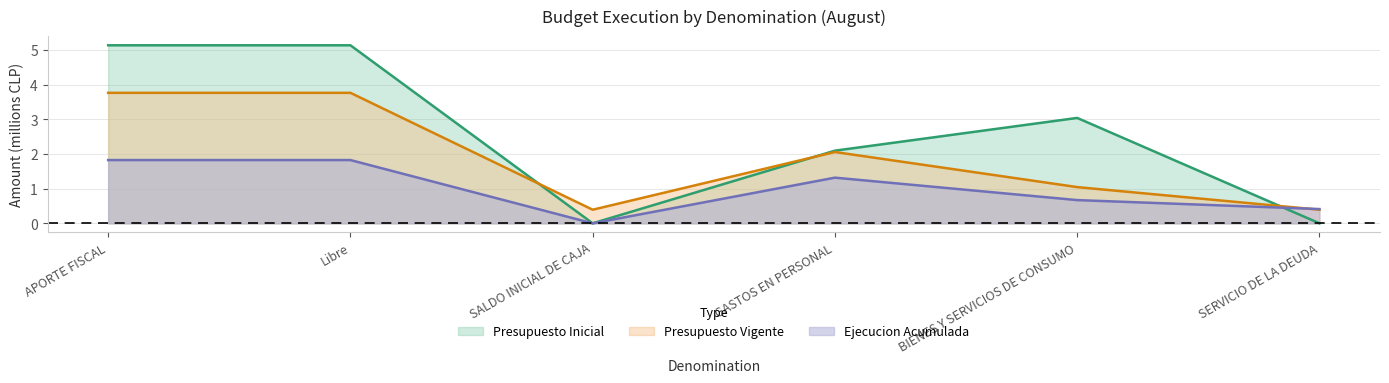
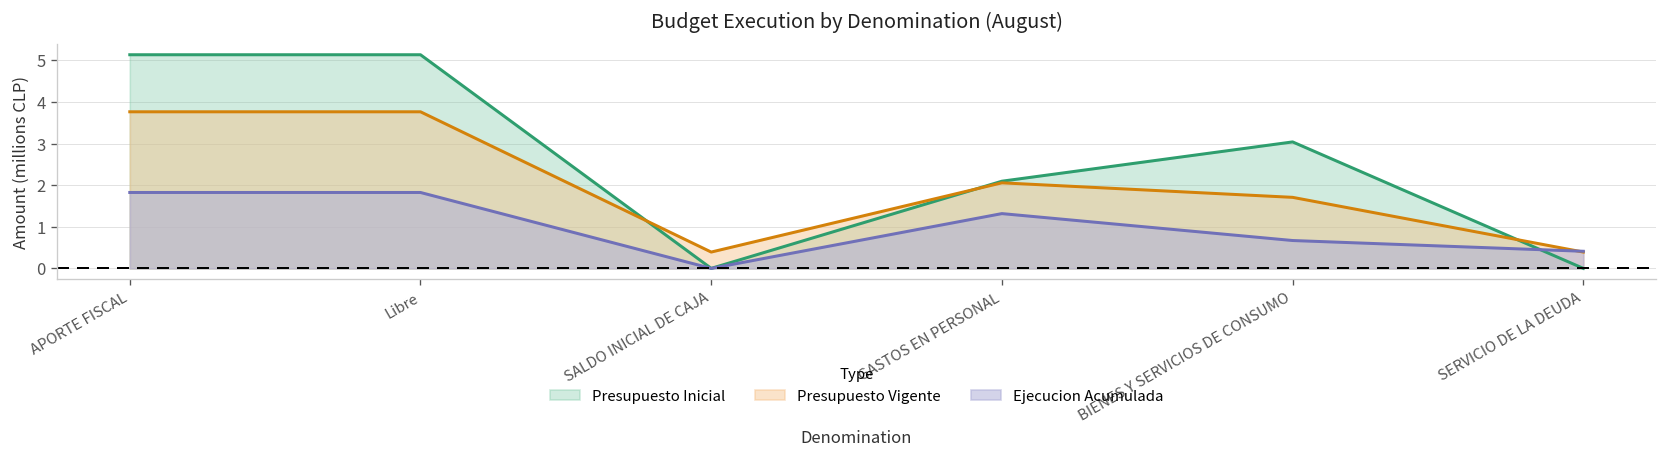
Presupuesto Vigente, BIENES Y SERVICIOS DE CONSUMO: 1.0 -> 1.7
